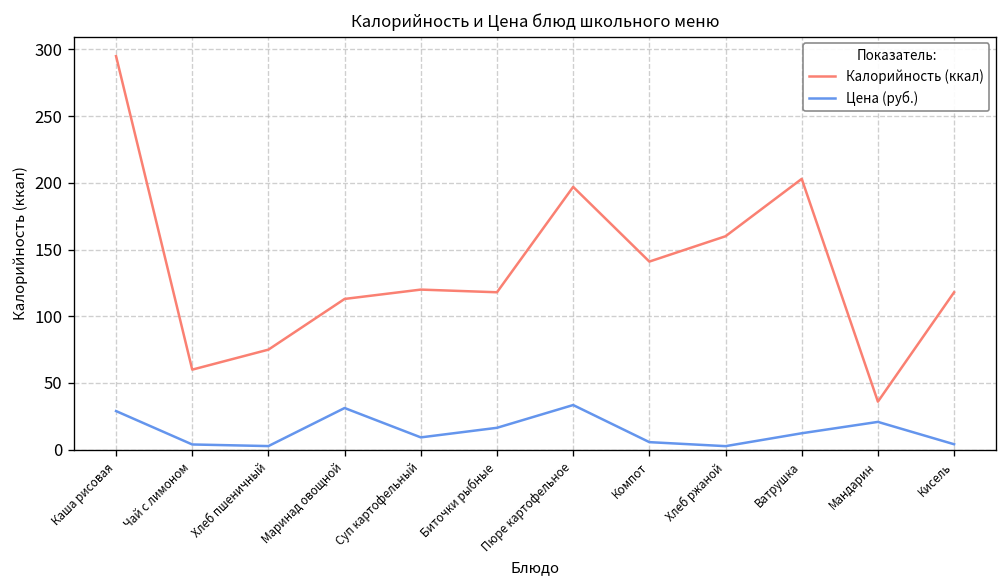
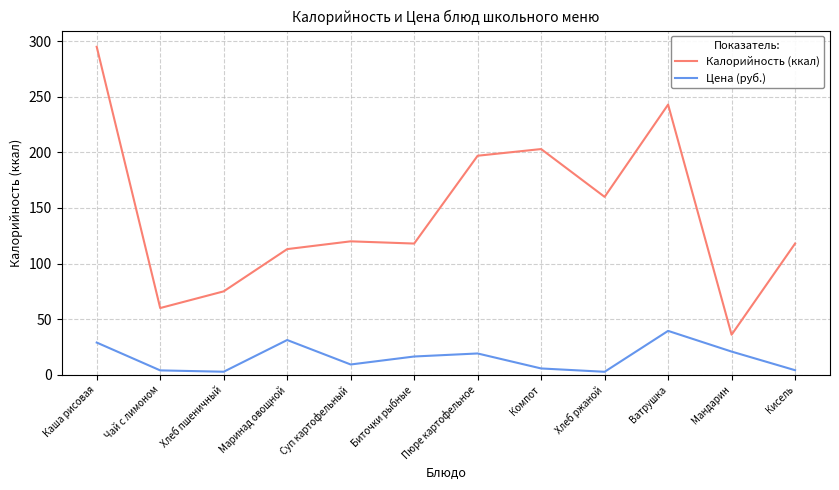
Цена (руб.), Пюре картофельное: 33 -> 19
Калорийность (ккал), Компот: 141 -> 203
Калорийность (ккал), Ватрушка: 203 -> 243
Цена (руб.), Ватрушка: 12 -> 39
